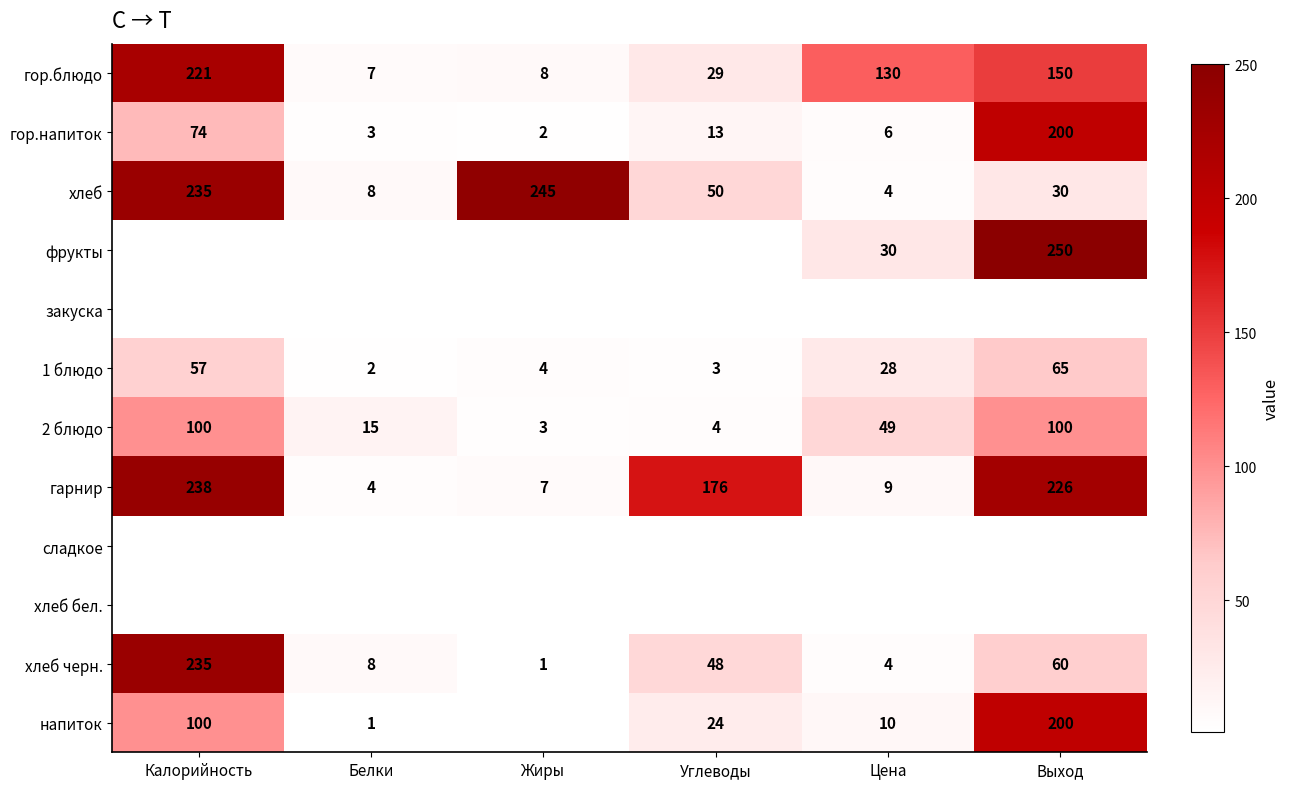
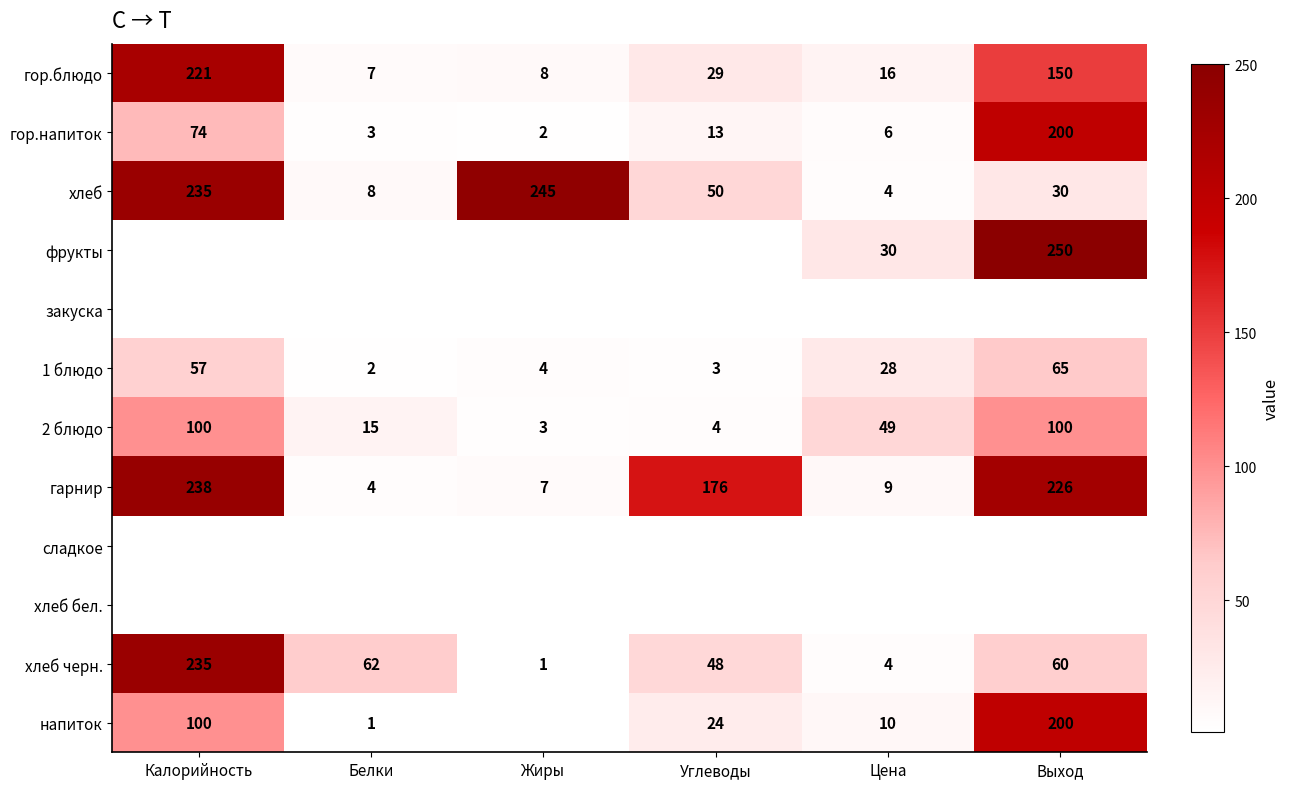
гор.блюдо, Цена: 130 -> 16
хлеб черн., Белки: 8 -> 62
